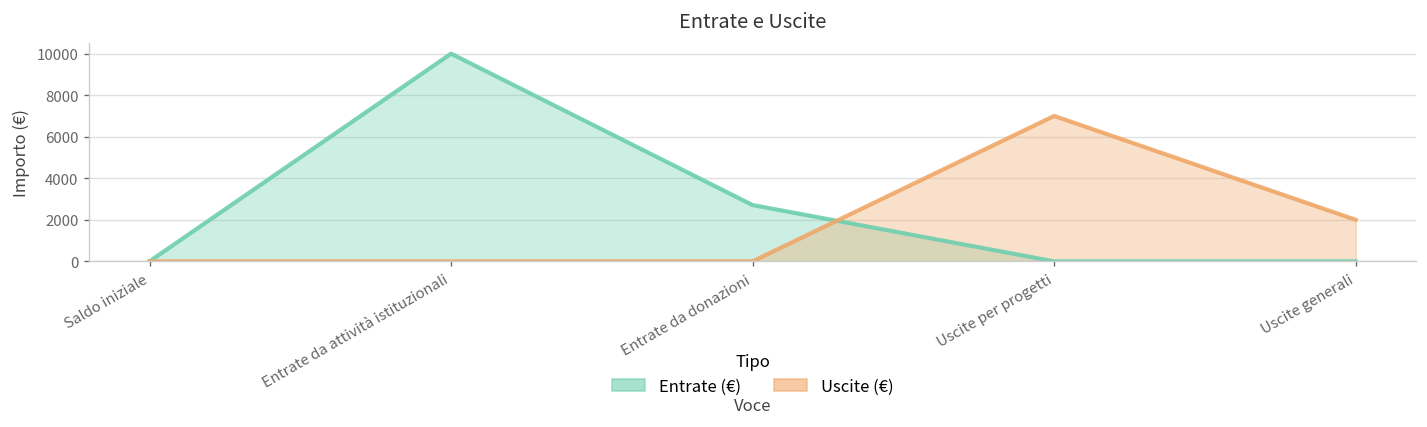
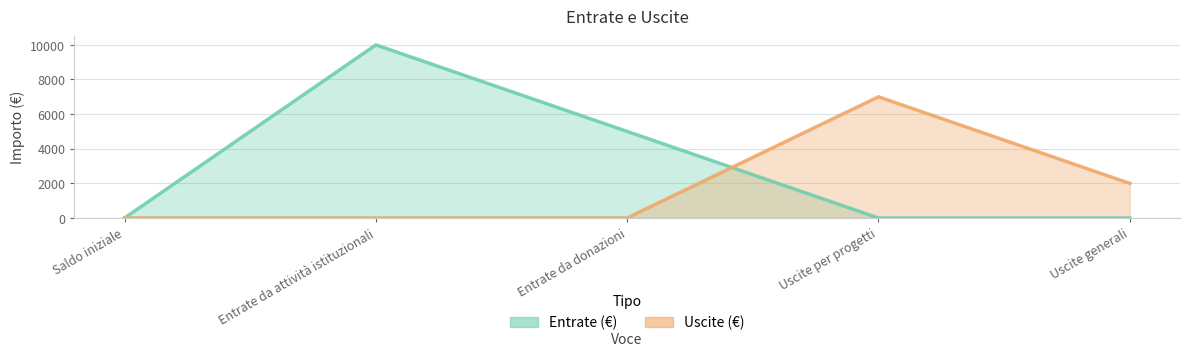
Entrate (€), Entrate da donazioni: 2700 -> 5000
